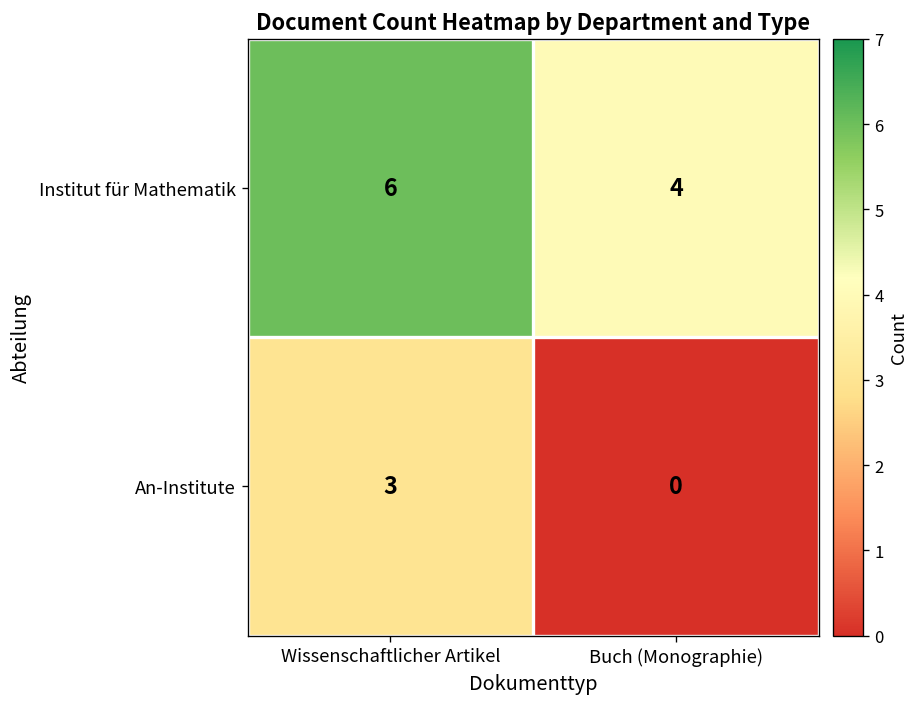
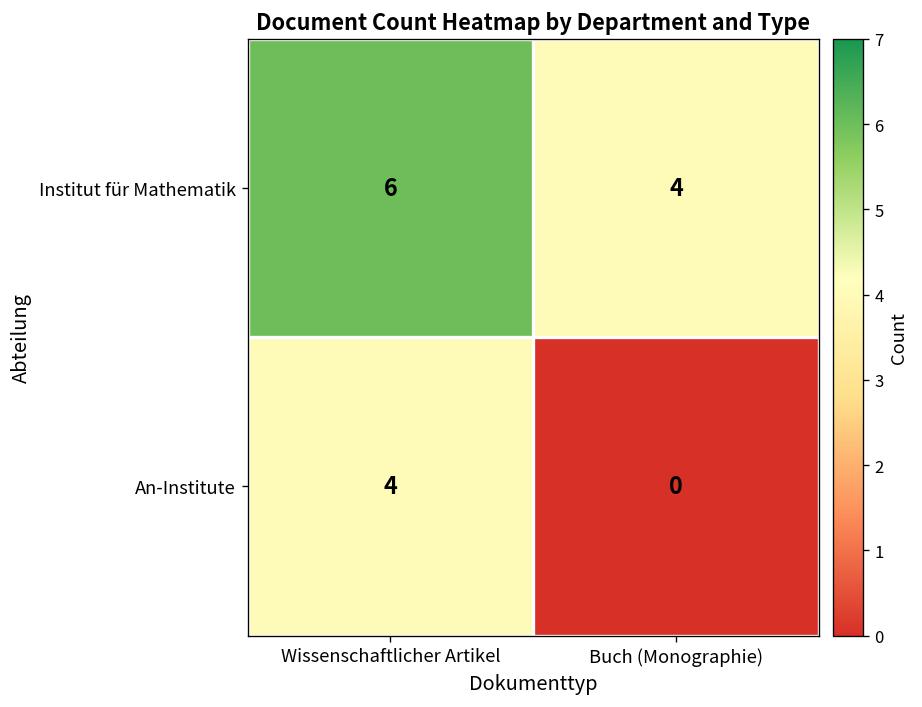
An-Institute, Wissenschaftlicher Artikel: 3 -> 4
